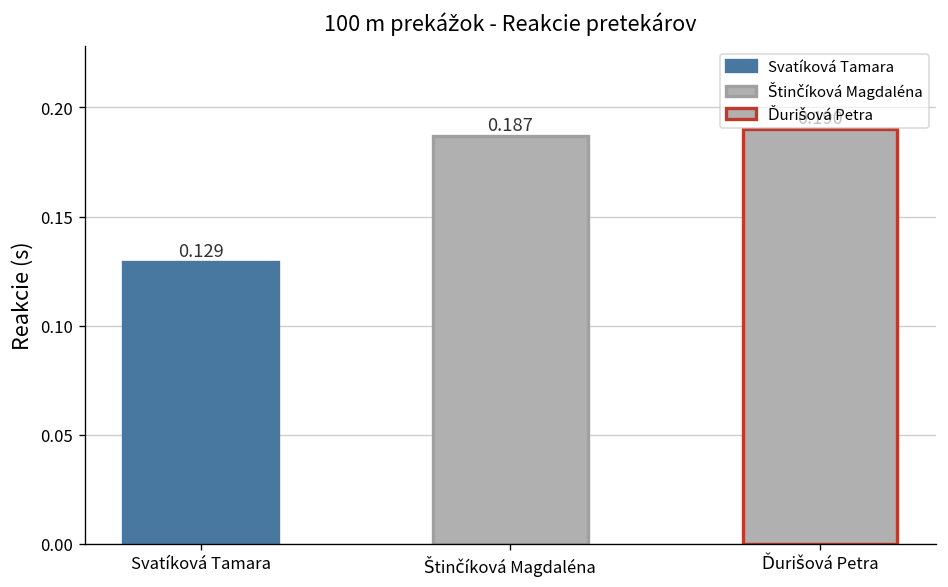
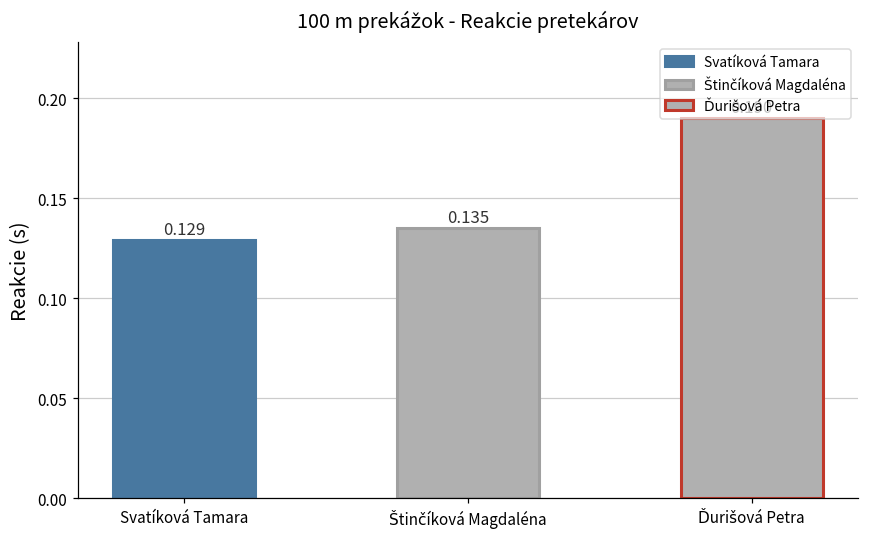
Štinčíková Magdaléna: 0.187 -> 0.135
